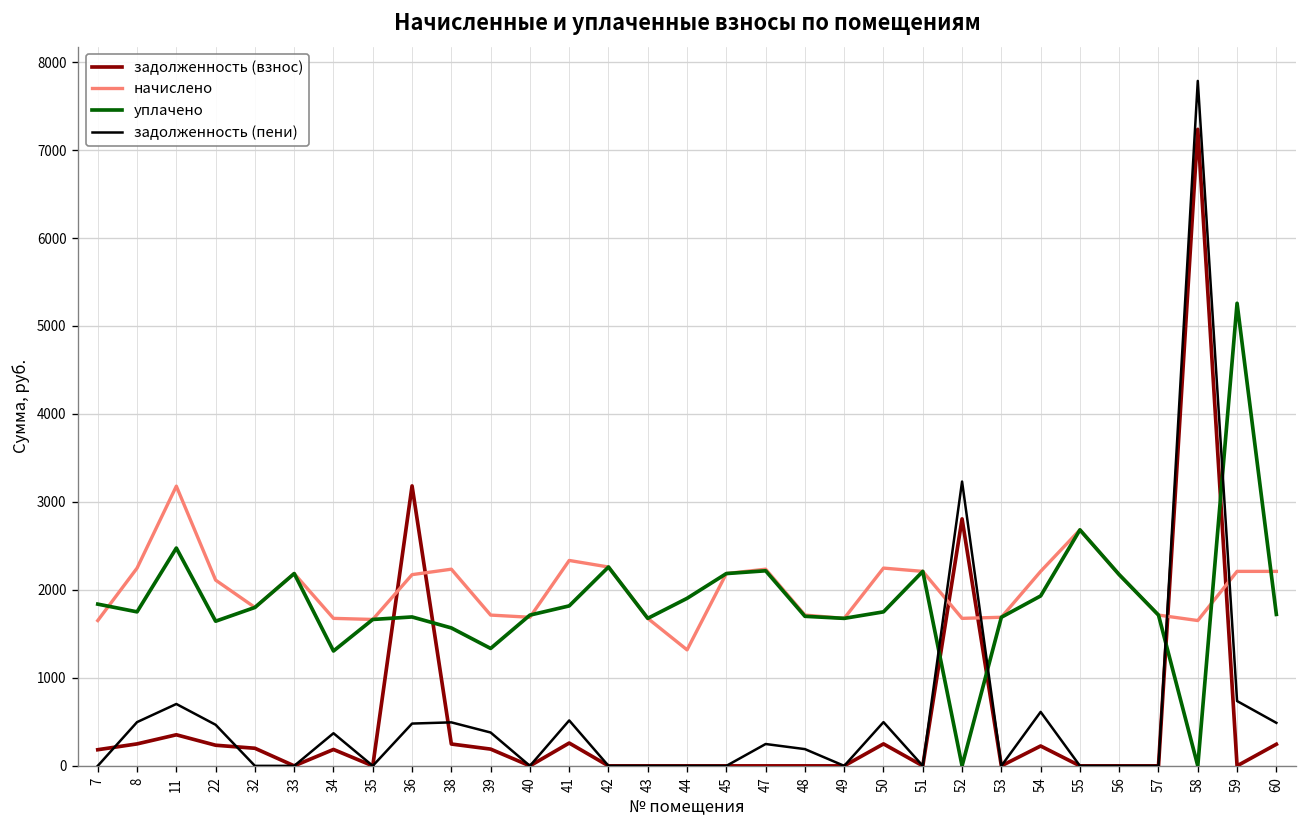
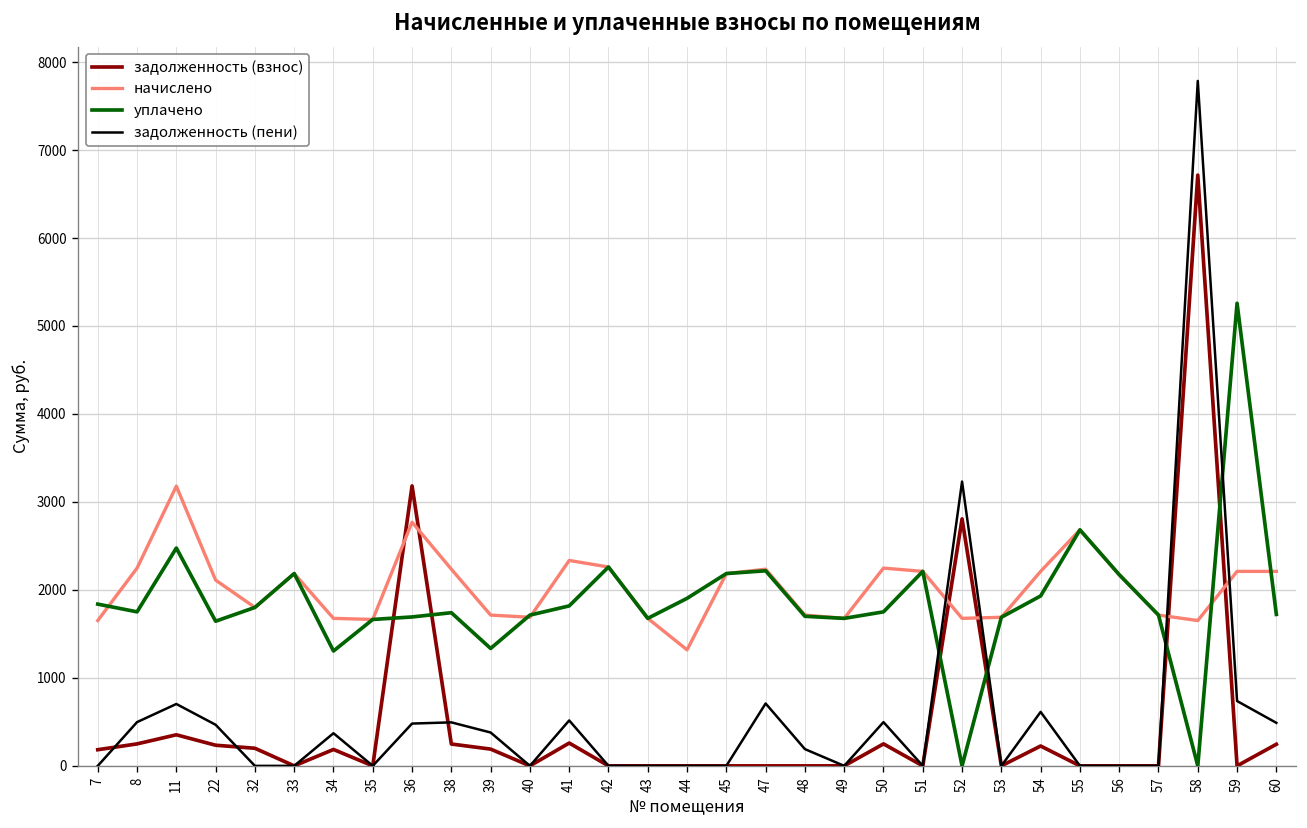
начислено, 36: 2200 -> 2800
уплачено, 38: 1600 -> 1700
задолженность (пени), 47: 200 -> 700
задолженность (взнос), 58: 7200 -> 6700
